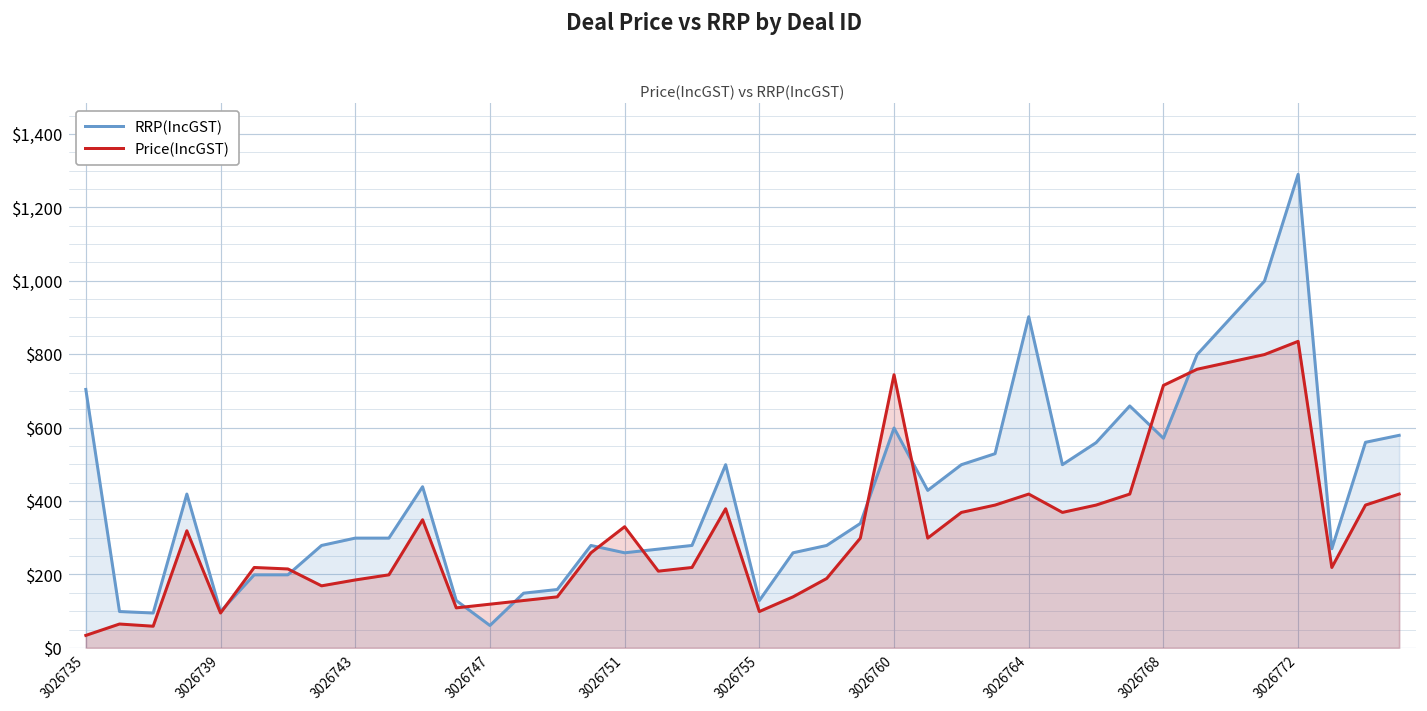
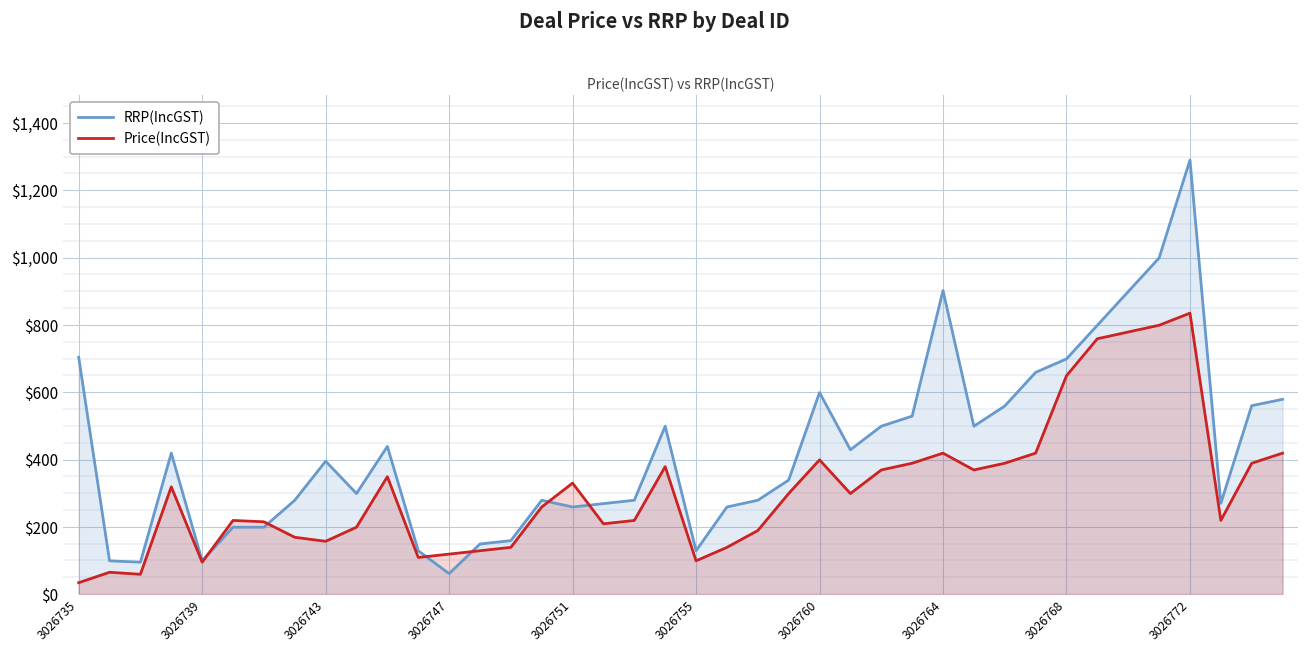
RRP(IncGST), 3026743: $300 -> $400
Price(IncGST), 3026743: $190 -> $160
Price(IncGST), 3026760: $740 -> $400
RRP(IncGST), 3026768: $570 -> $700
Price(IncGST), 3026768: $720 -> $650
